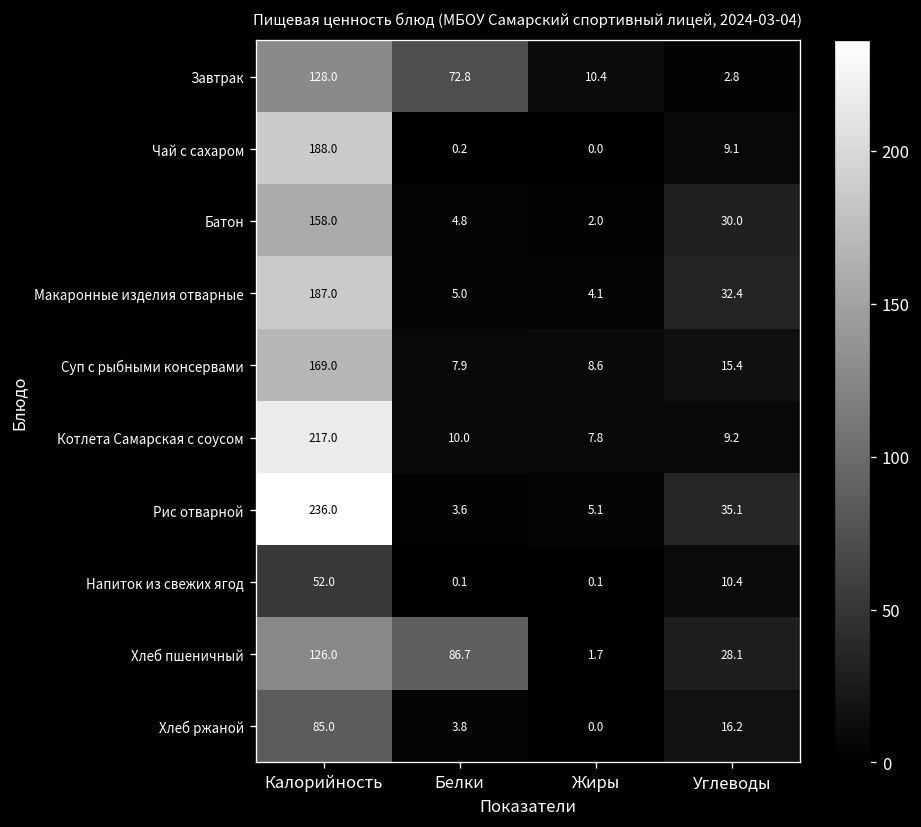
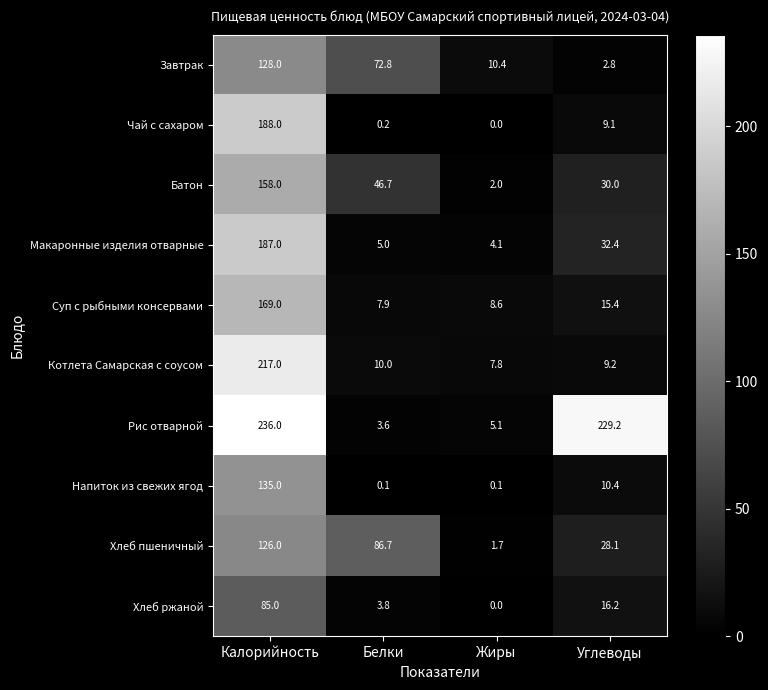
Батон, Белки: 4.8 -> 46.7
Рис отварной, Углеводы: 35.1 -> 229.2
Напиток из свежих ягод, Калорийность: 52.0 -> 135.0
